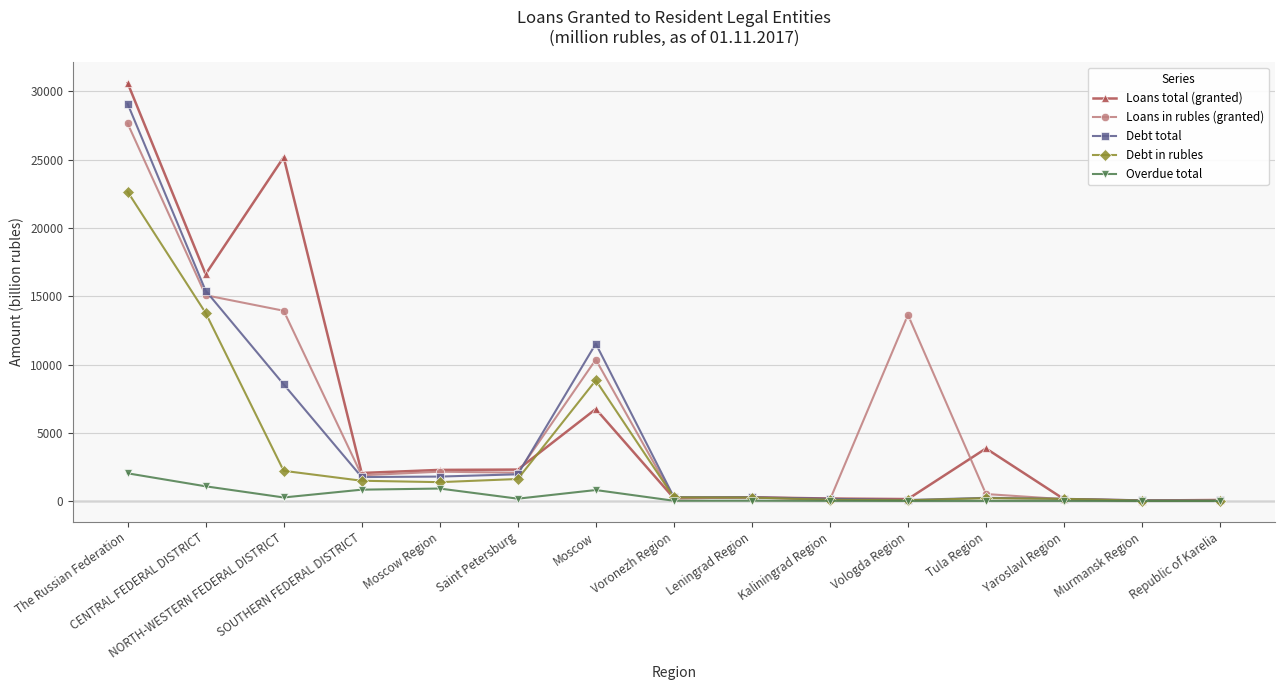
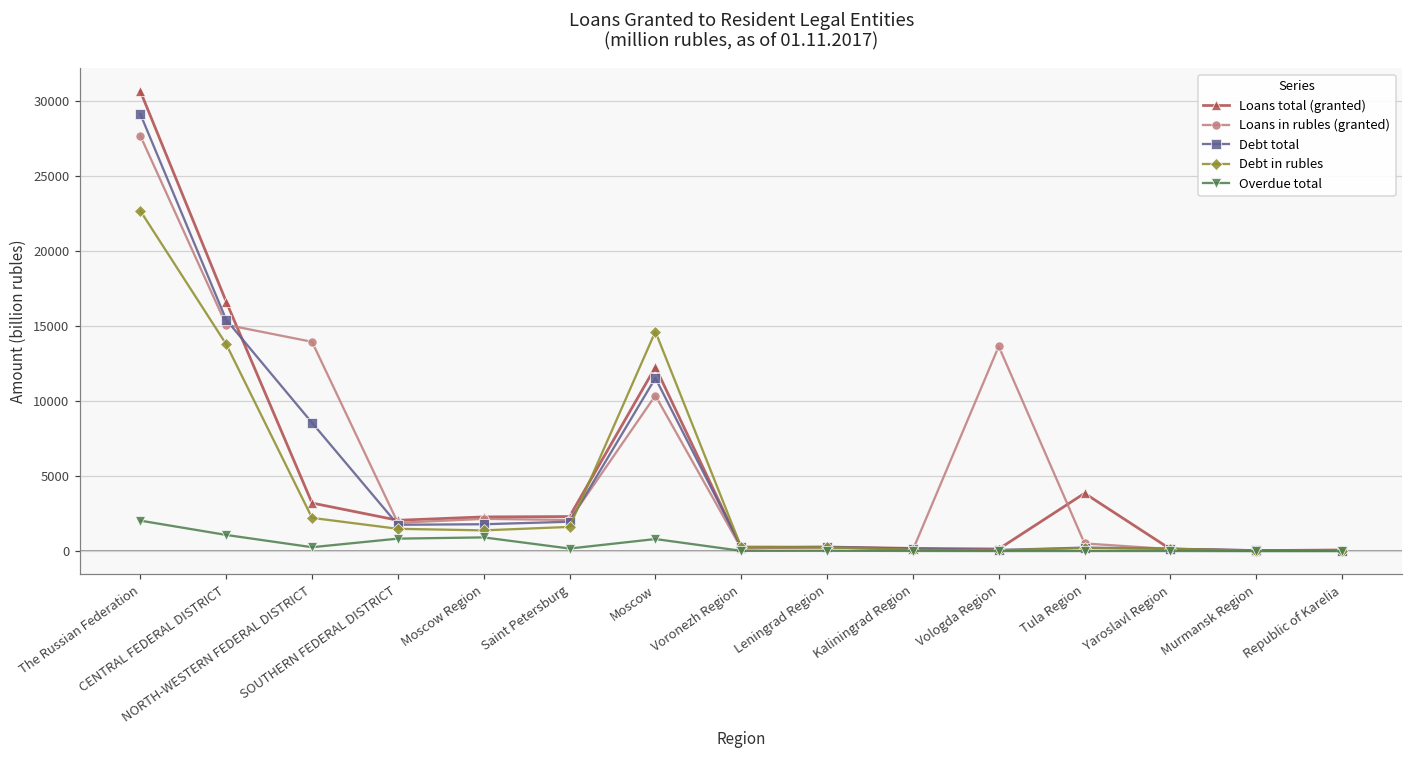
Loans total (granted), NORTH-WESTERN FEDERAL DISTRICT: 25200 -> 3200
Loans total (granted), Moscow: 6700 -> 12300
Debt in rubles, Moscow: 8800 -> 14600
